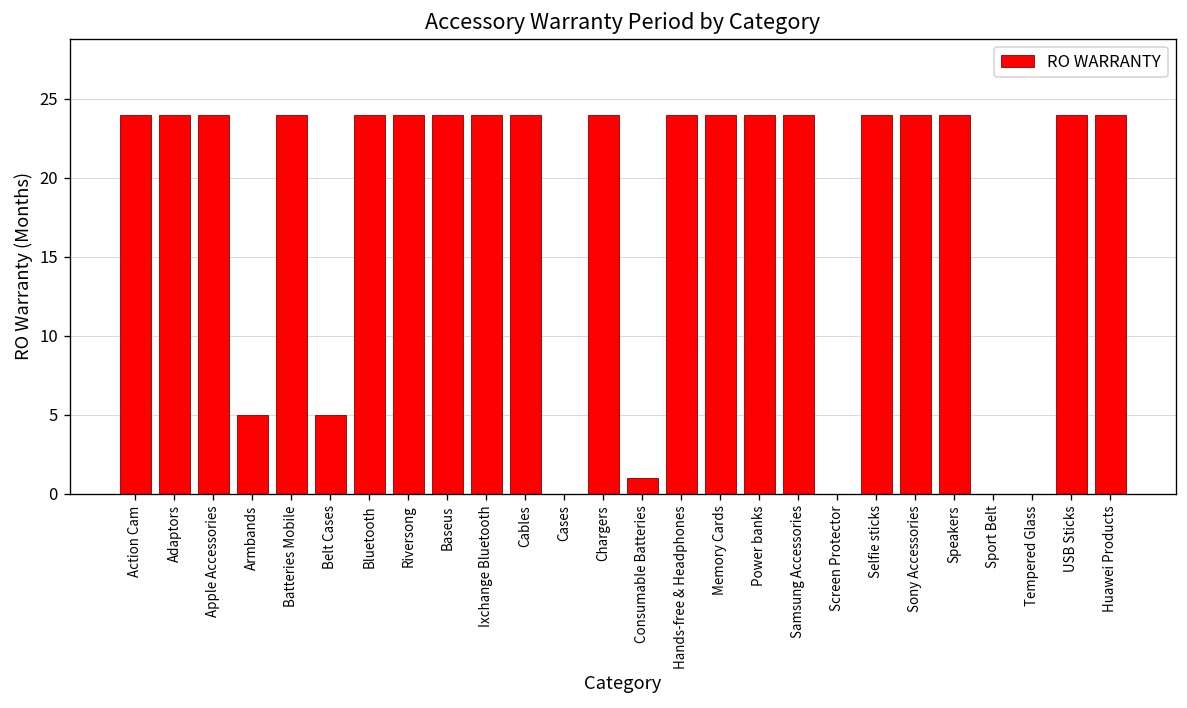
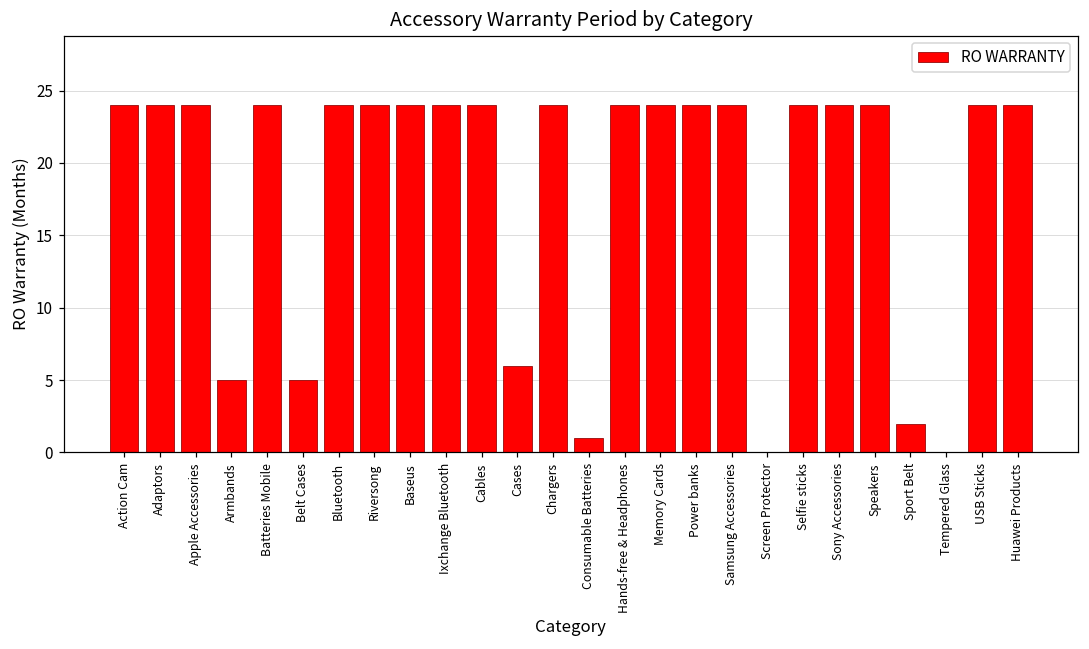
Cases: 0 -> 6
Sport Belt: 0 -> 2
